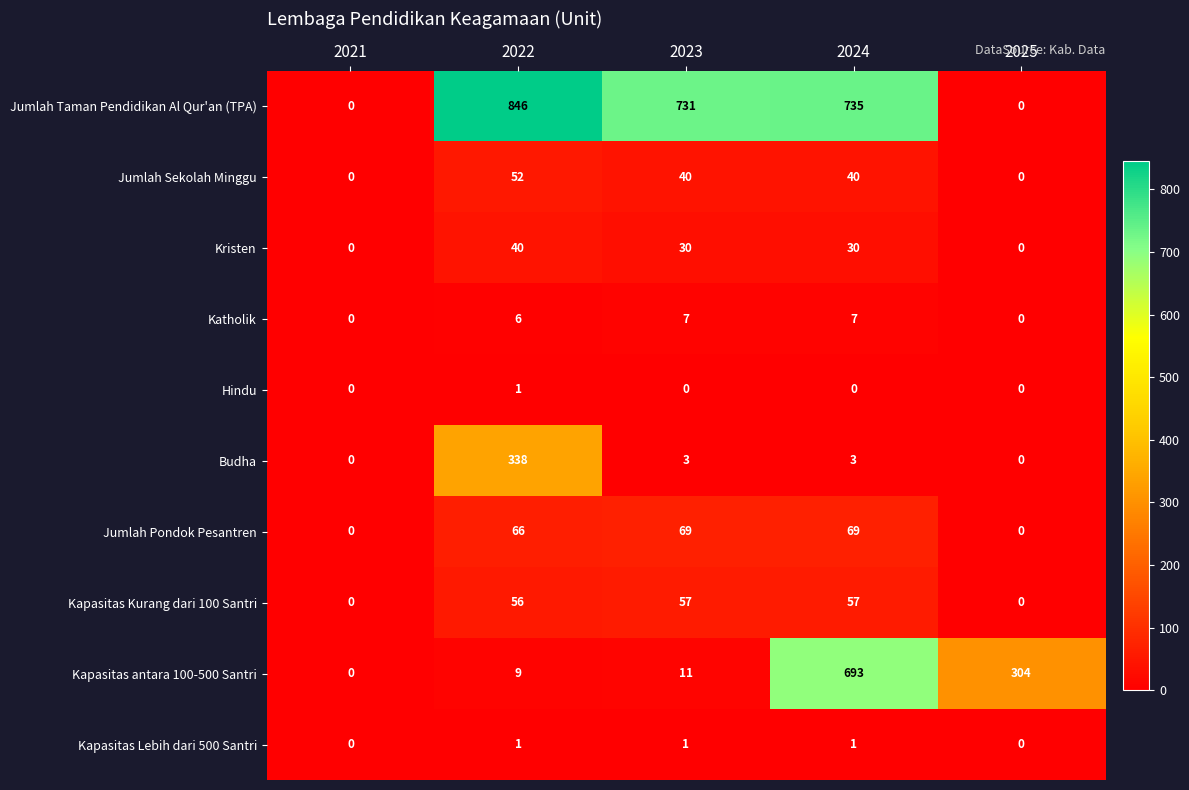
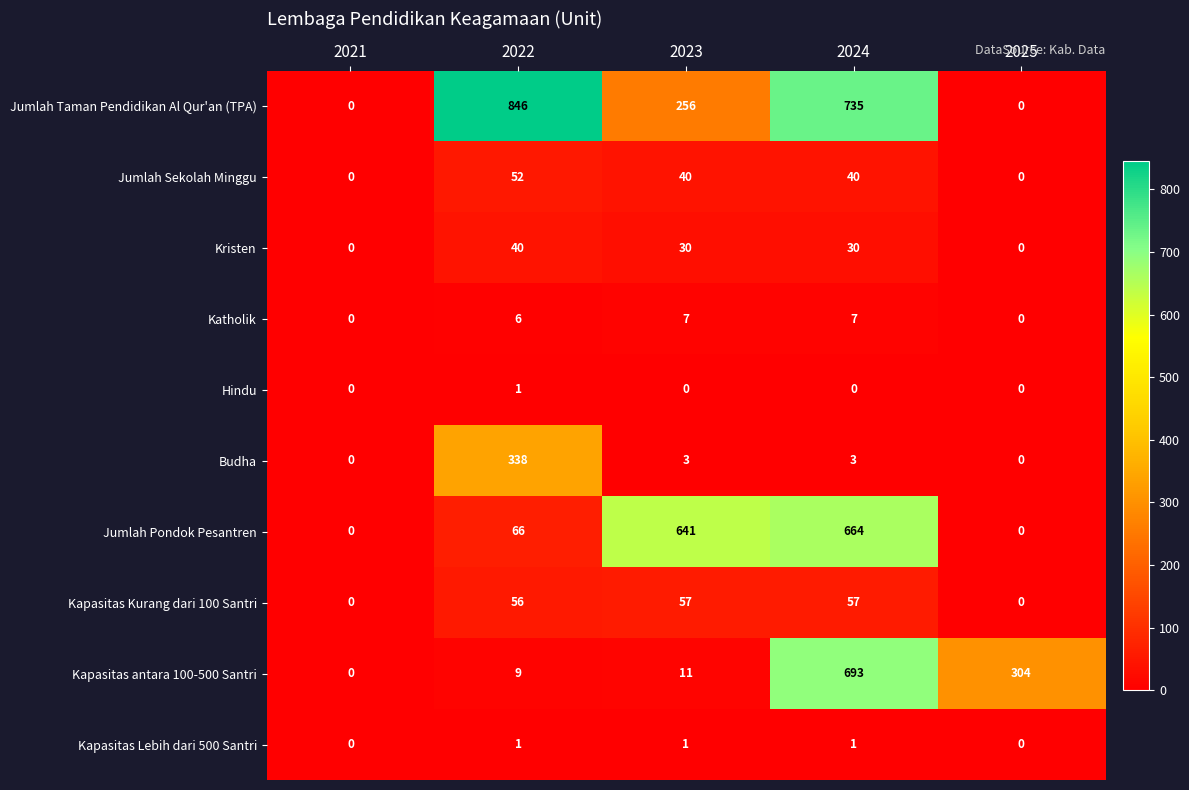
Jumlah Taman Pendidikan Al Qur'an (TPA), 2023: 731 -> 256
Jumlah Pondok Pesantren, 2023: 69 -> 641
Jumlah Pondok Pesantren, 2024: 69 -> 664
